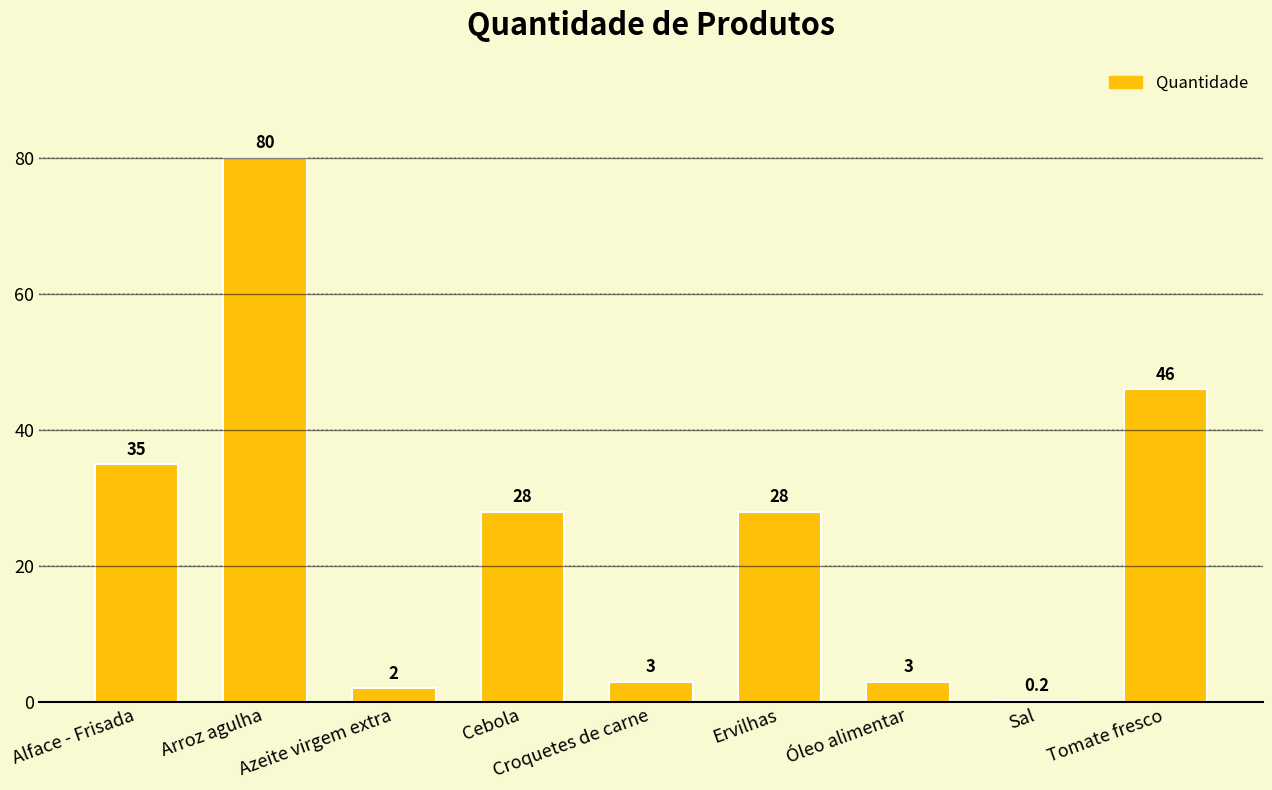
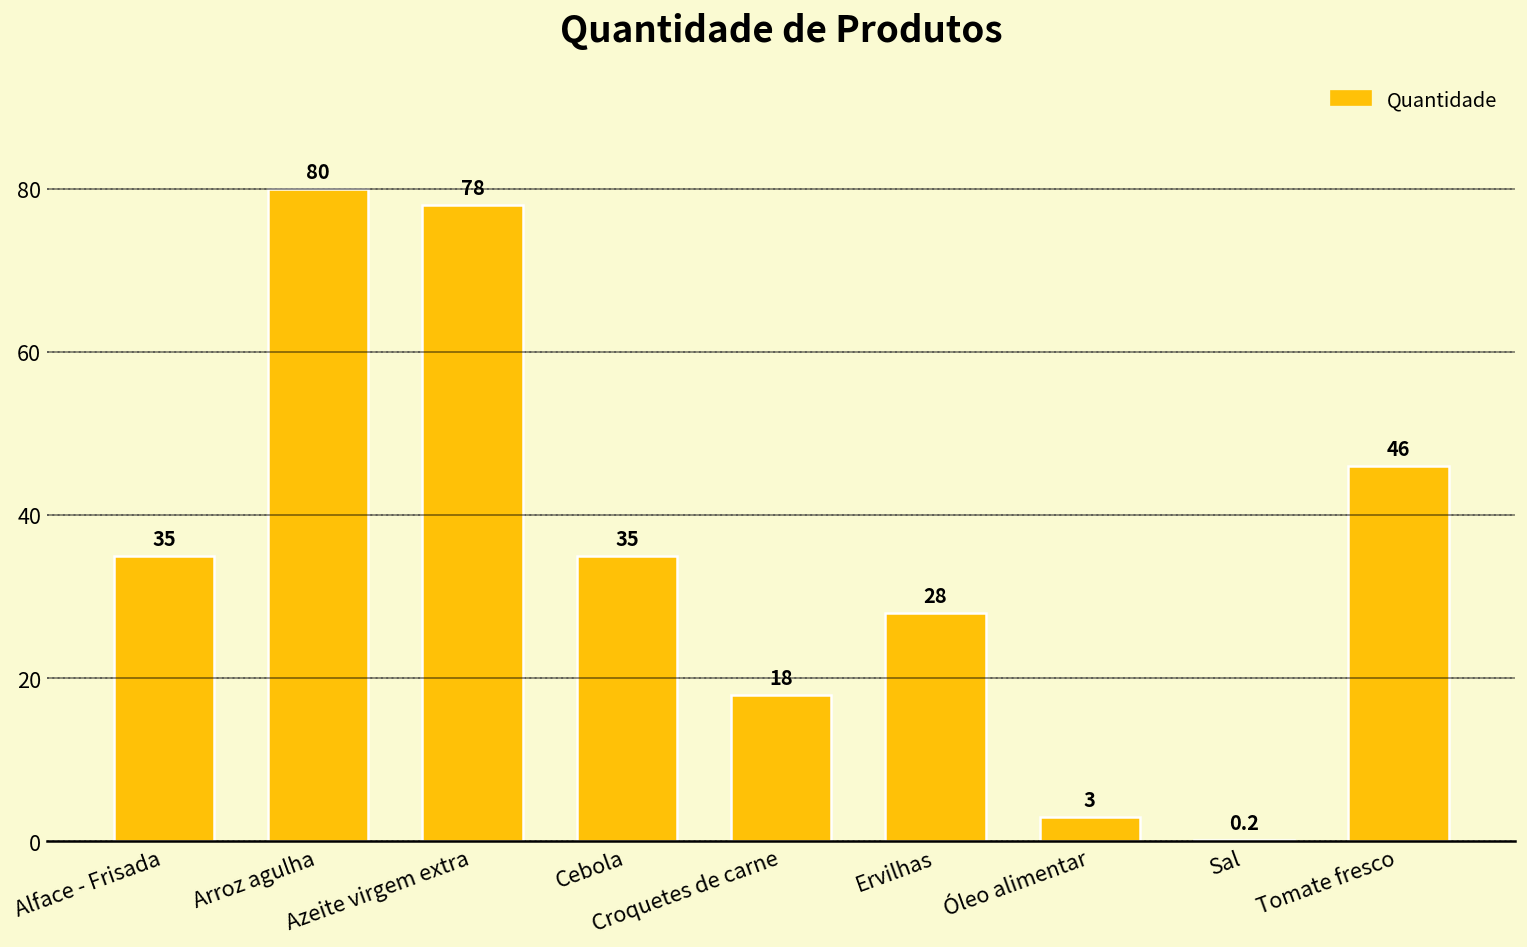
Azeite virgem extra: 2 -> 78
Cebola: 28 -> 35
Croquetes de carne: 3 -> 18
